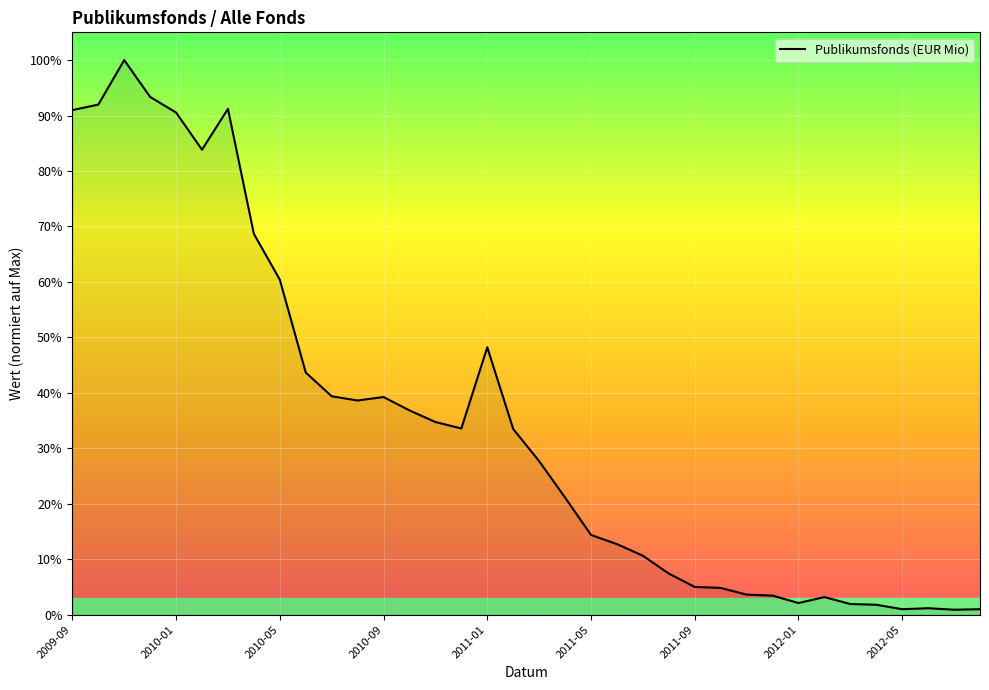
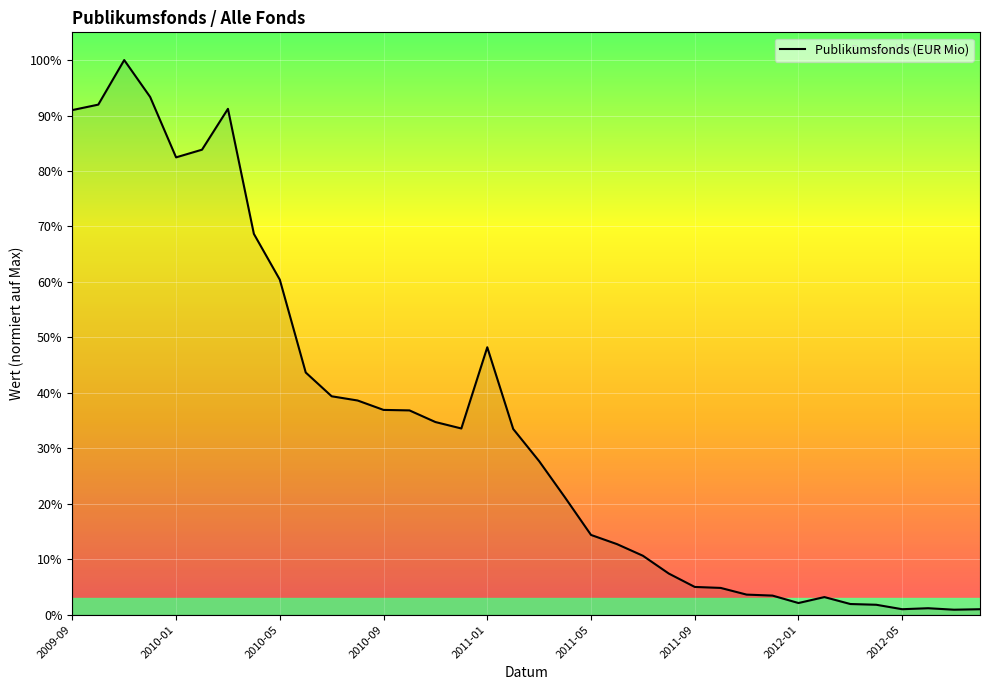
2010-01: 91% -> 82%
2010-09: 39% -> 37%
